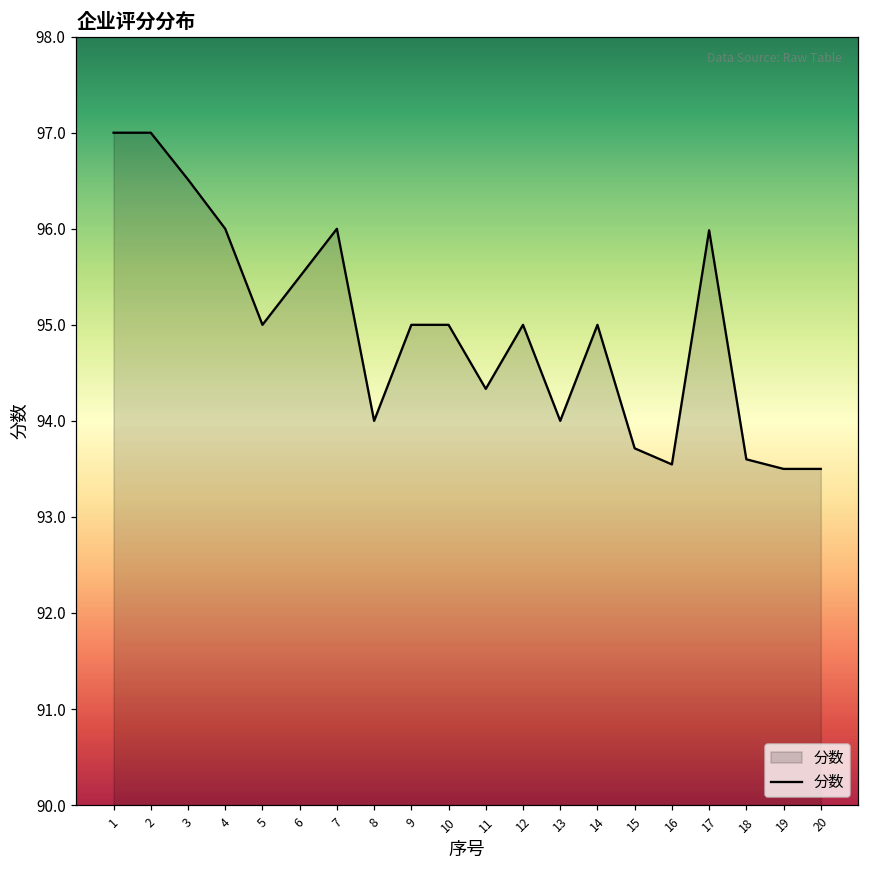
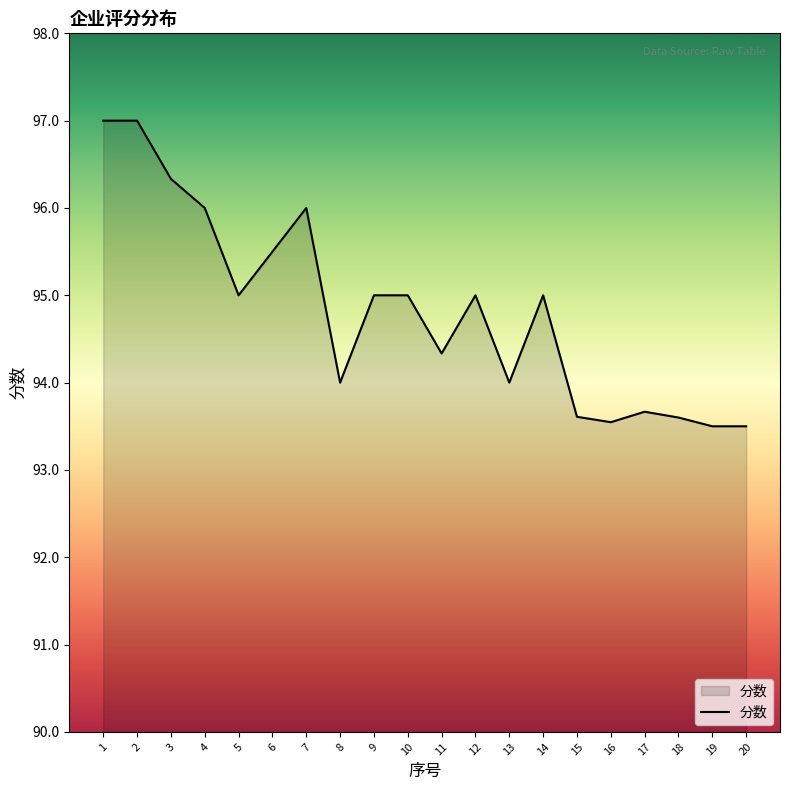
3: 96.5 -> 96.3
15: 93.7 -> 93.6
17: 96.0 -> 93.7
